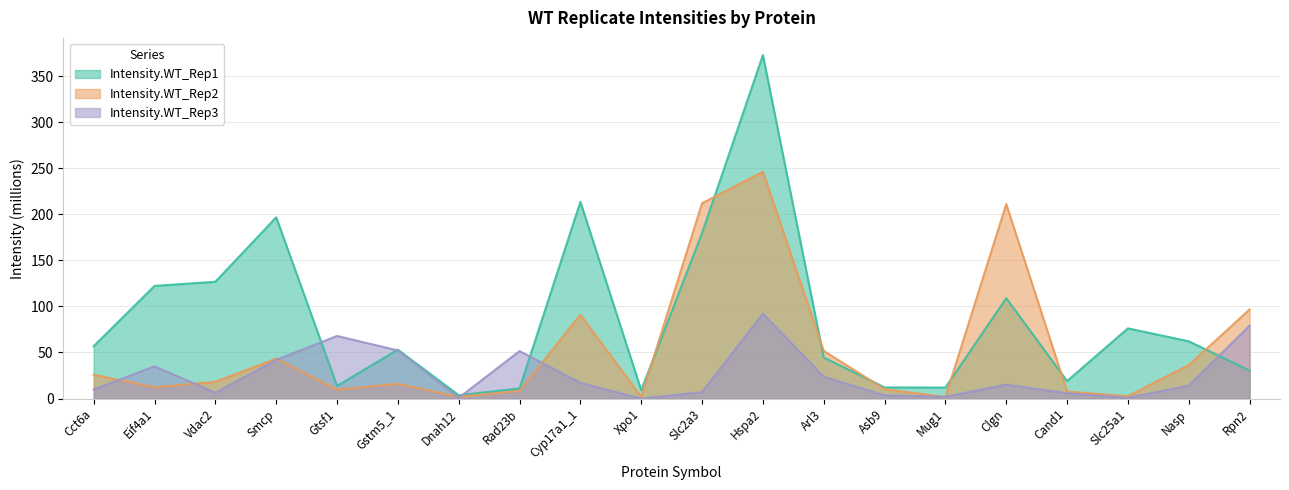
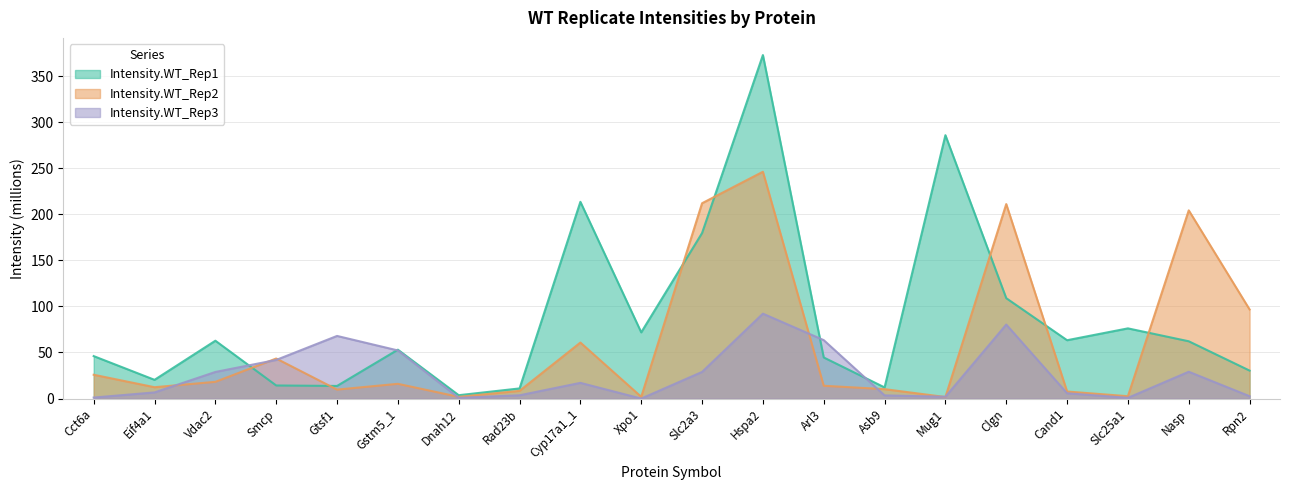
Intensity.WT_Rep1, Cct6a: 60 -> 50
Intensity.WT_Rep3, Cct6a: 10 -> 0
Intensity.WT_Rep1, Eif4a1: 120 -> 20
Intensity.WT_Rep3, Eif4a1: 30 -> 10
Intensity.WT_Rep1, Vdac2: 130 -> 60
Intensity.WT_Rep3, Vdac2: 10 -> 30
Intensity.WT_Rep1, Smcp: 200 -> 10
Intensity.WT_Rep3, Rad23b: 50 -> 0
Intensity.WT_Rep2, Cyp17a1_1: 90 -> 60
Intensity.WT_Rep1, Xpo1: 10 -> 70
Intensity.WT_Rep3, Slc2a3: 10 -> 30
Intensity.WT_Rep2, Arl3: 50 -> 10
Intensity.WT_Rep3, Arl3: 20 -> 60
Intensity.WT_Rep1, Mug1: 10 -> 290
Intensity.WT_Rep3, Clgn: 20 -> 80
Intensity.WT_Rep1, Cand1: 20 -> 60
Intensity.WT_Rep2, Nasp: 40 -> 200
Intensity.WT_Rep3, Nasp: 10 -> 30
Intensity.WT_Rep3, Rpn2: 80 -> 0
